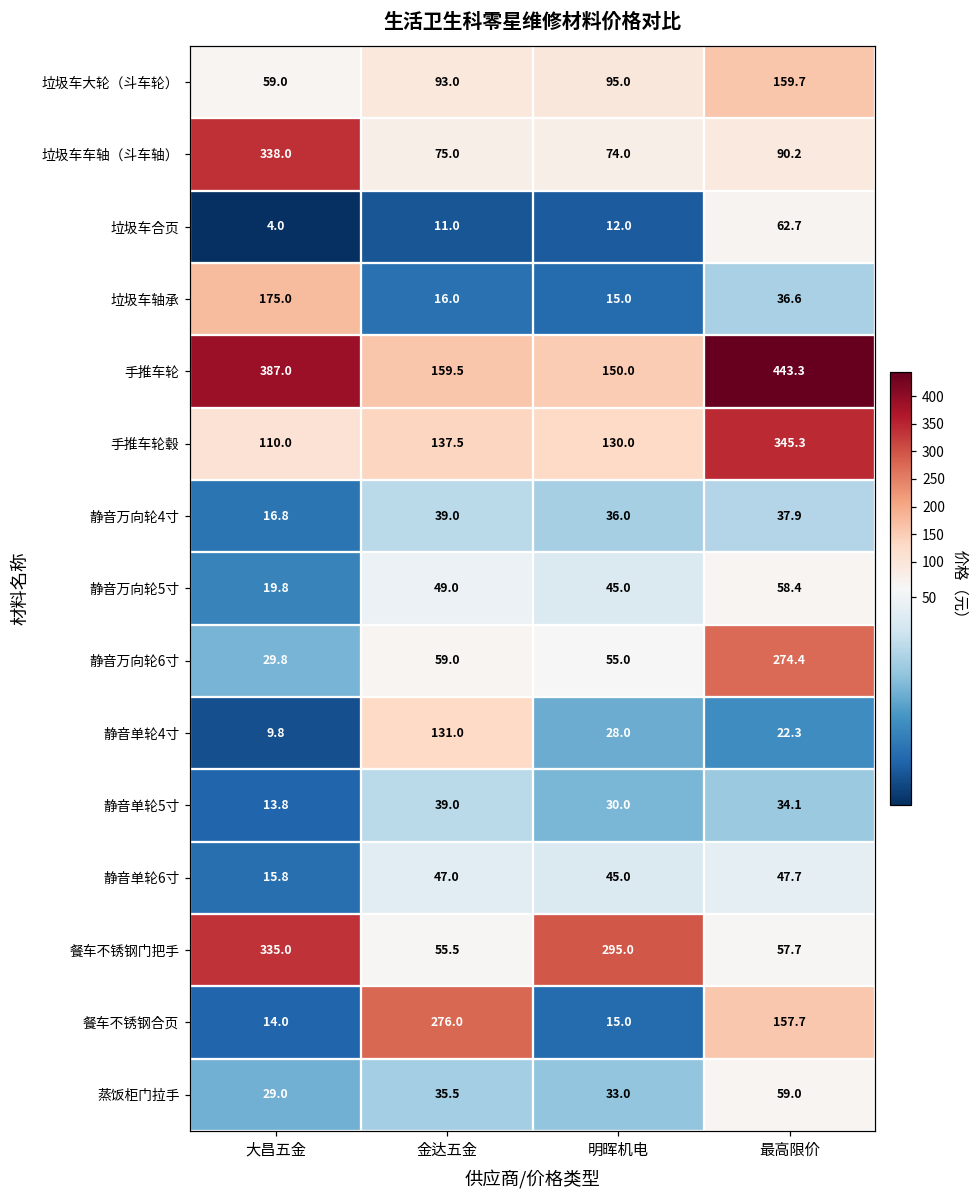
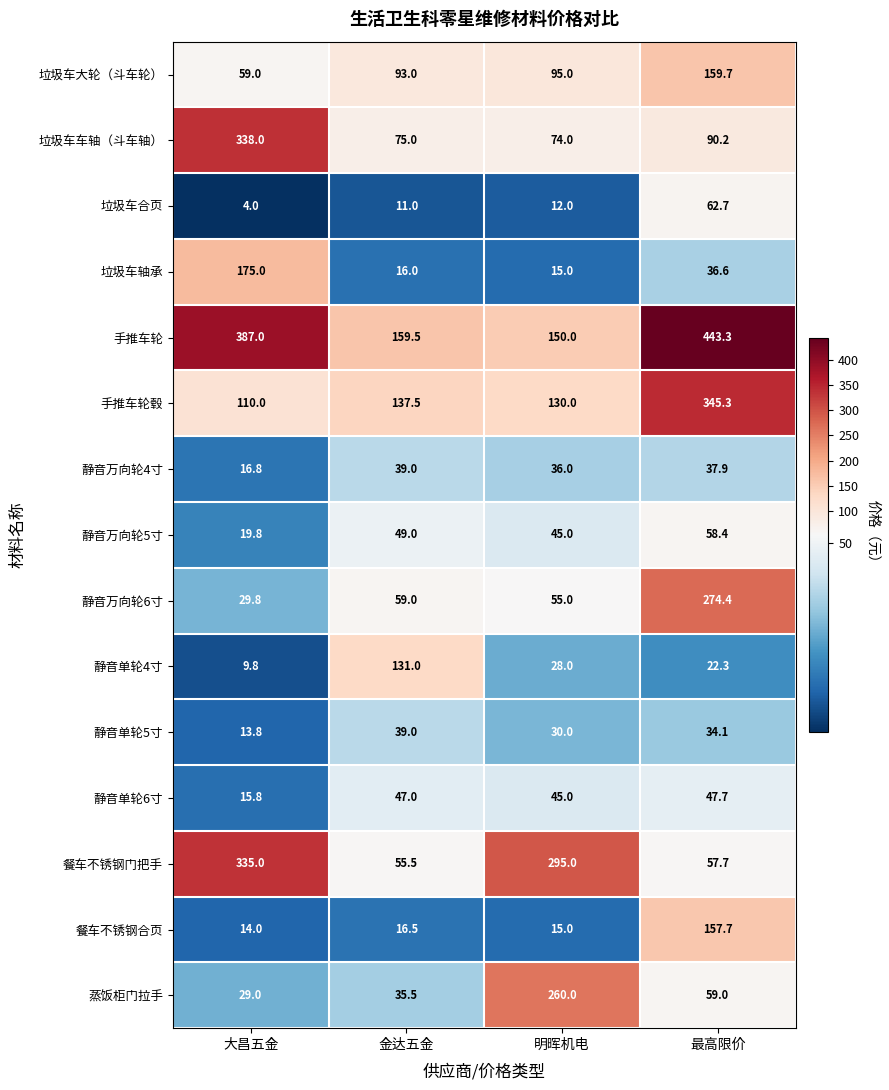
餐车不锈钢合页, 金达五金: 276.0 -> 16.5
蒸饭柜门拉手, 明晖机电: 33.0 -> 260.0
